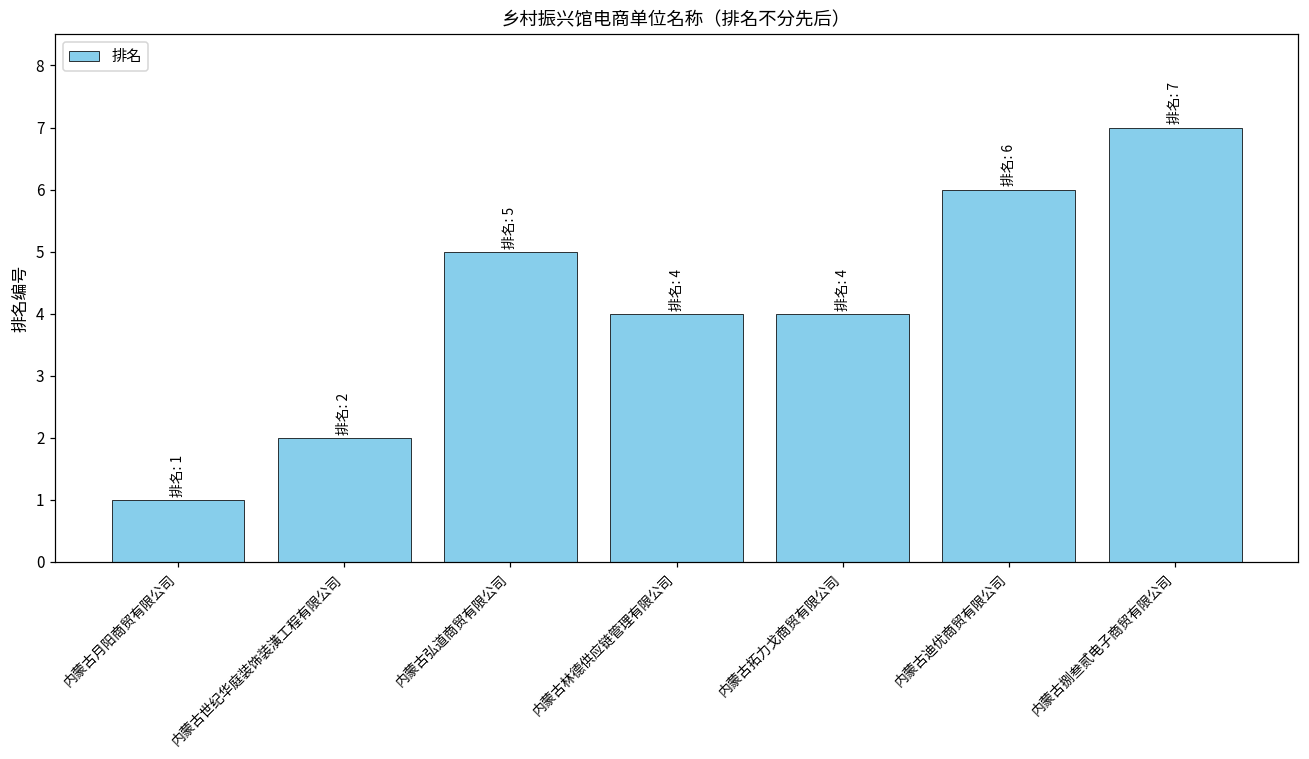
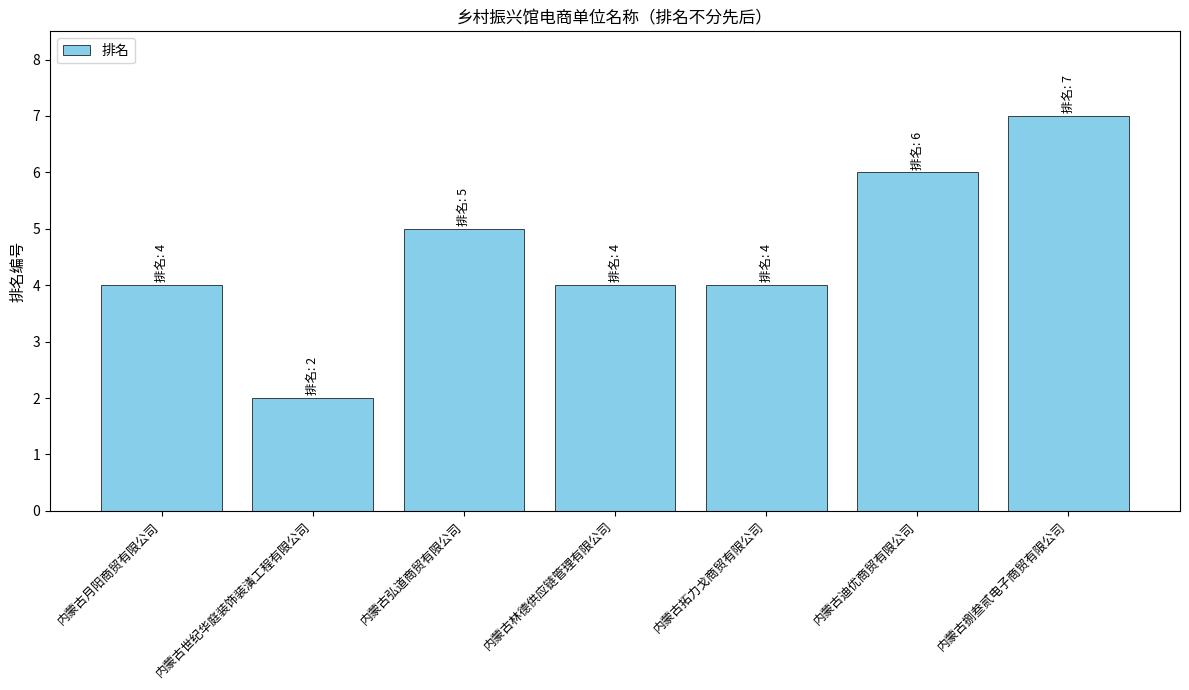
内蒙古月阳商贸有限公司: 1 -> 4
